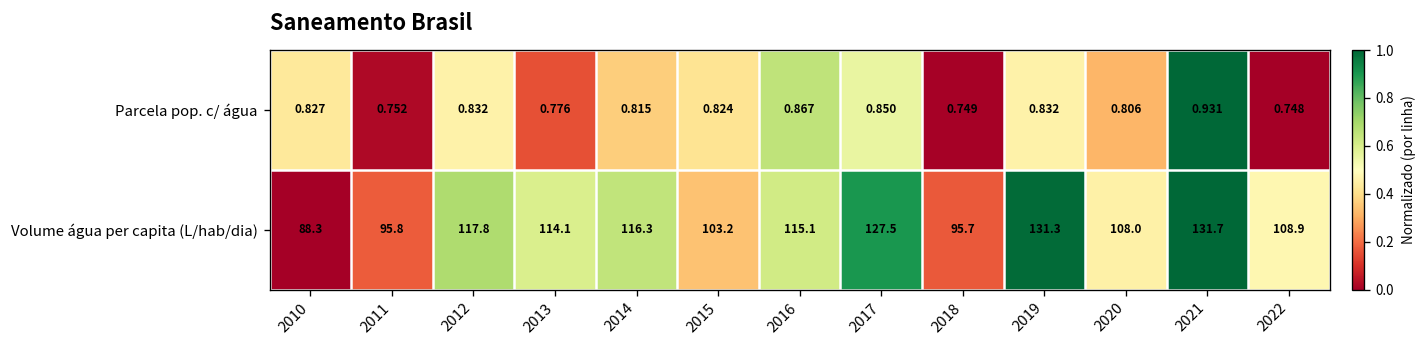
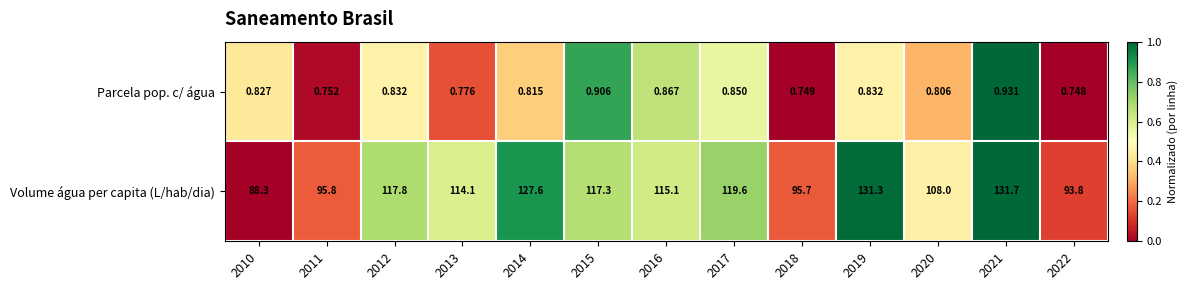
Parcela pop. c/ água, 2015: 0.824 -> 0.906
Volume água per capita (L/hab/dia), 2014: 116.3 -> 127.6
Volume água per capita (L/hab/dia), 2015: 103.2 -> 117.3
Volume água per capita (L/hab/dia), 2017: 127.5 -> 119.6
Volume água per capita (L/hab/dia), 2022: 108.9 -> 93.8
